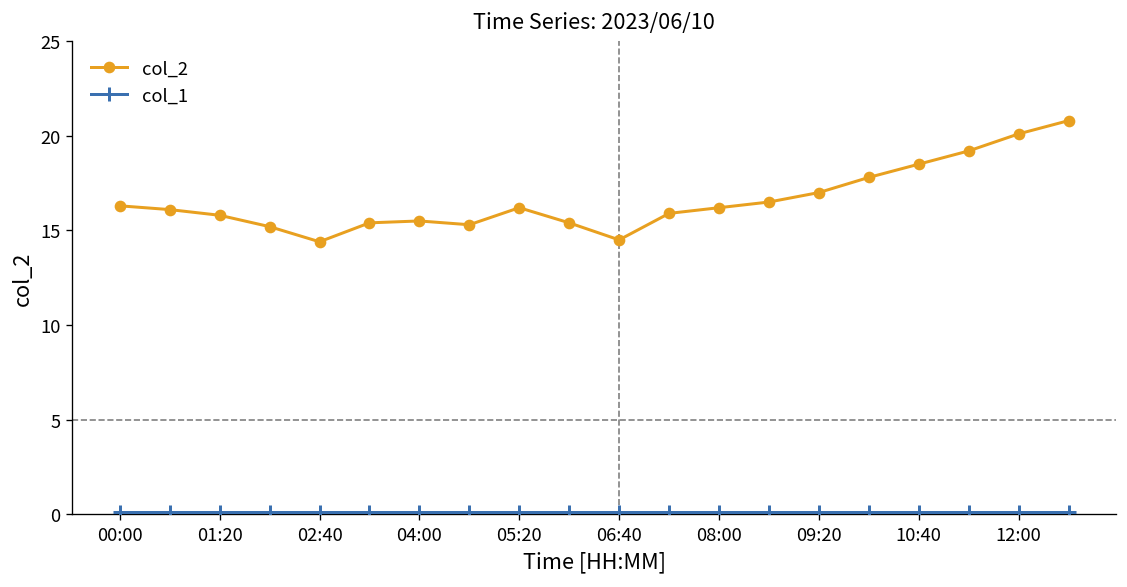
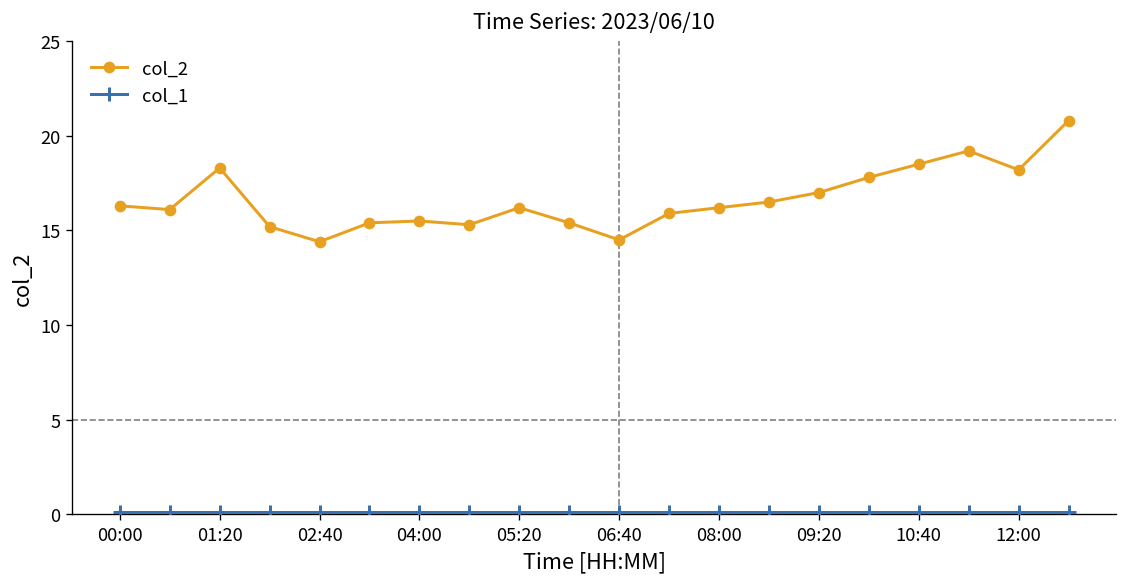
col_2, 01:20: 15.8 -> 18.3
col_2, 12:00: 20.1 -> 18.2
